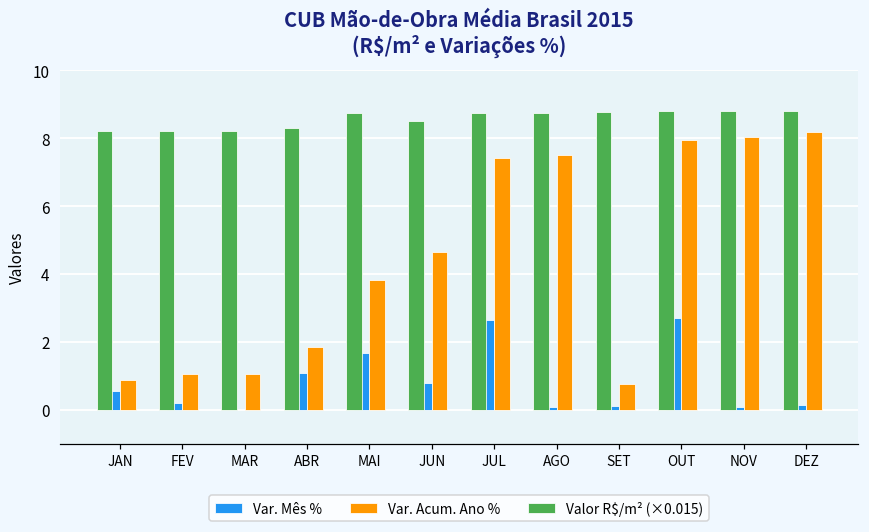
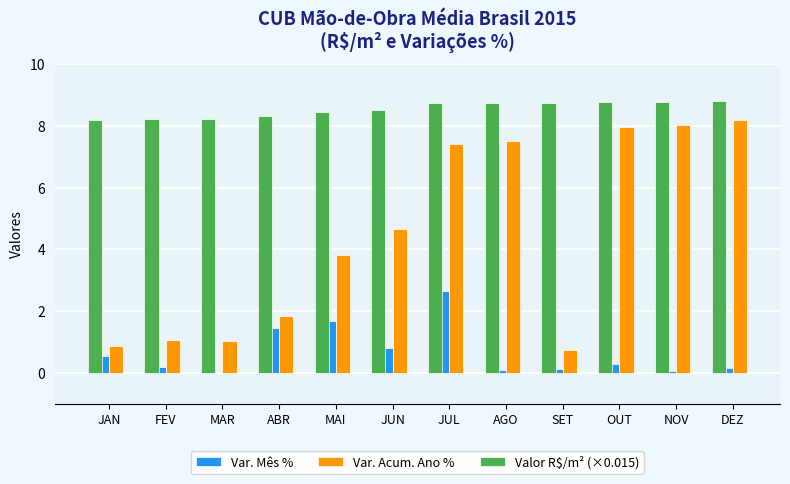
Var. Mês %, ABR: 1.1 -> 1.5
Valor R$/m² (×0.015), MAI: 8.7 -> 8.5
Var. Mês %, OUT: 2.7 -> 0.3
